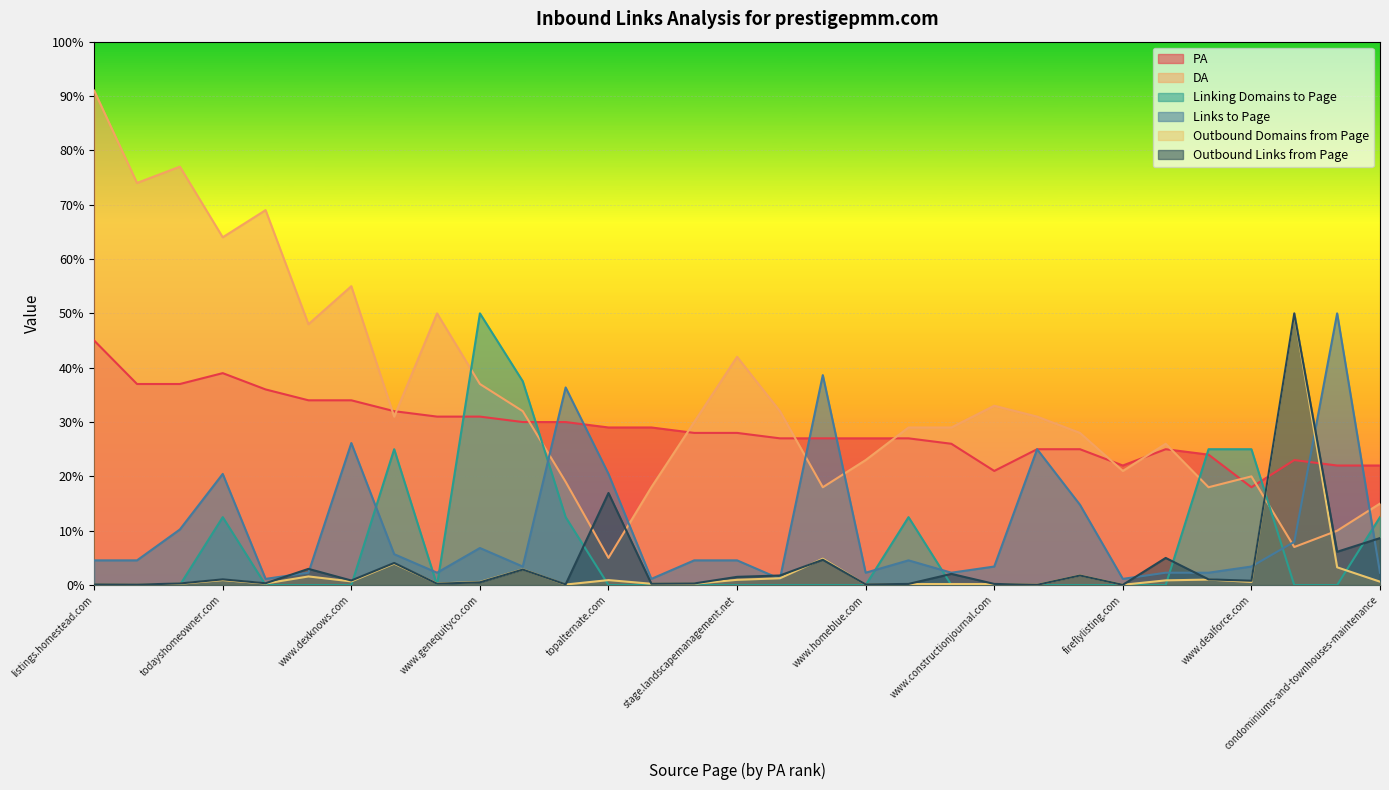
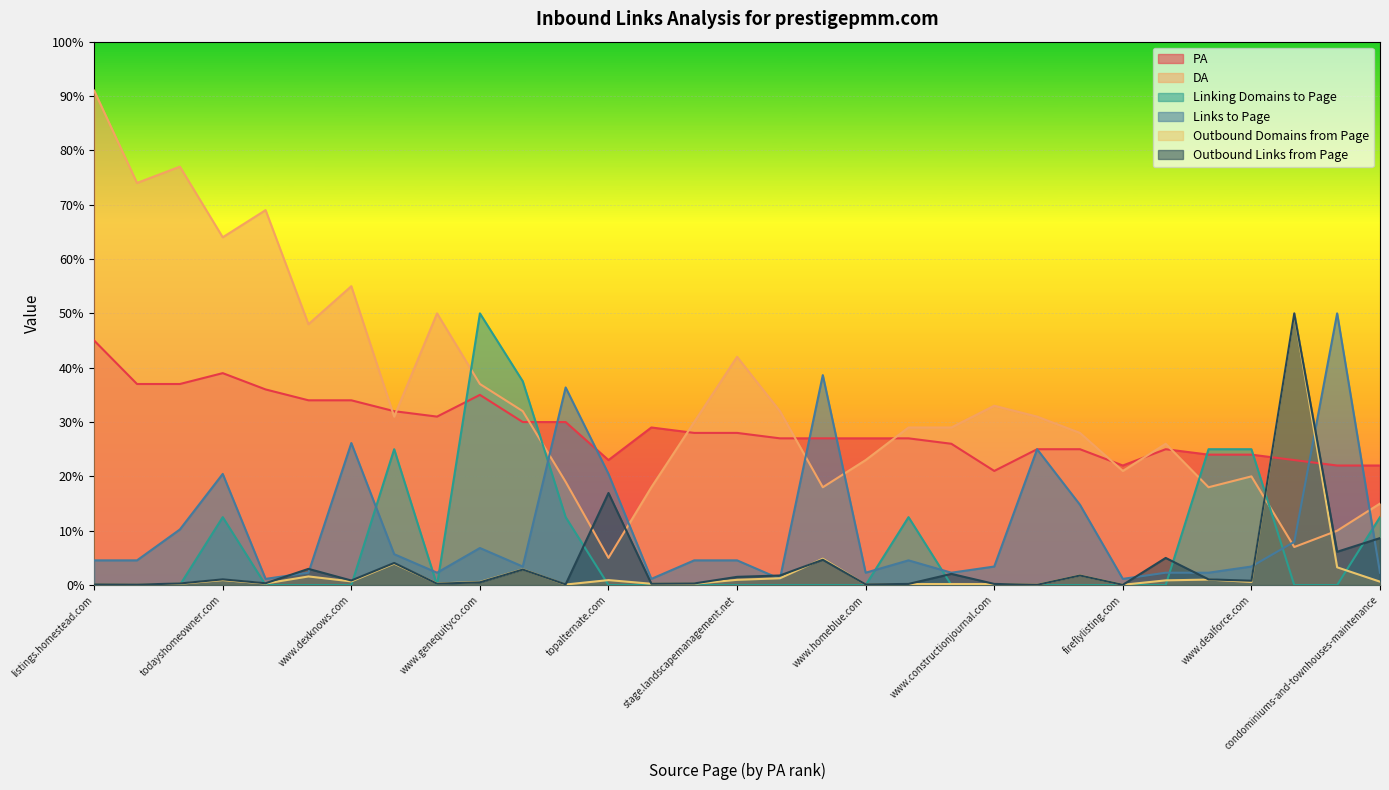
PA, www.genequityco.com: 31% -> 35%
PA, topalternate.com: 29% -> 23%
PA, www.dealforce.com: 18% -> 24%
